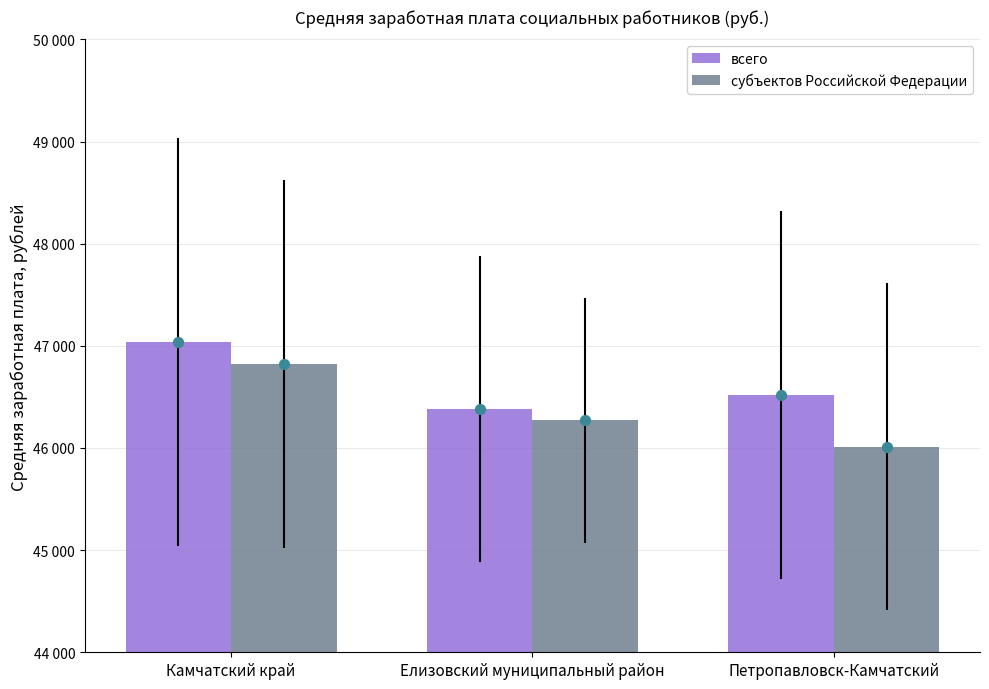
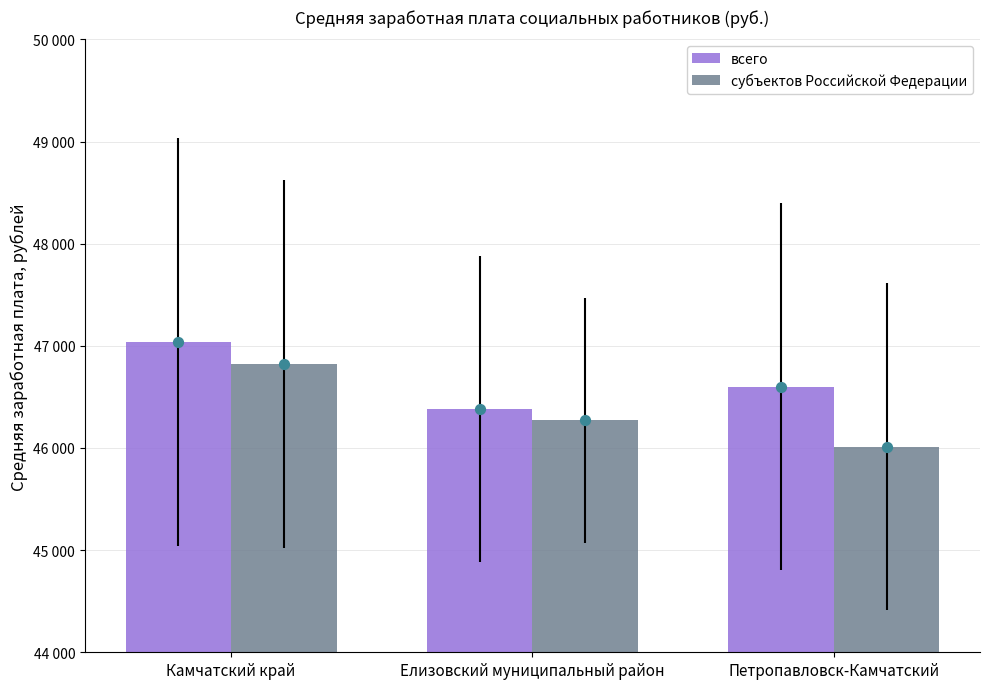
всего, Петропавловск-Камчатский: 46520 -> 46600
